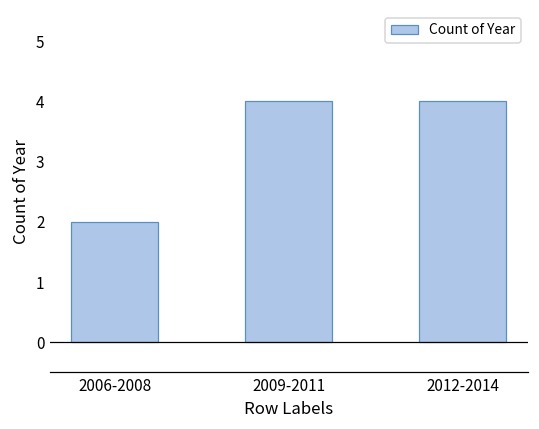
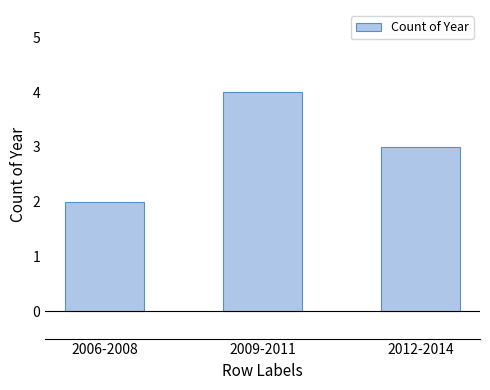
2012-2014: 4 -> 3
